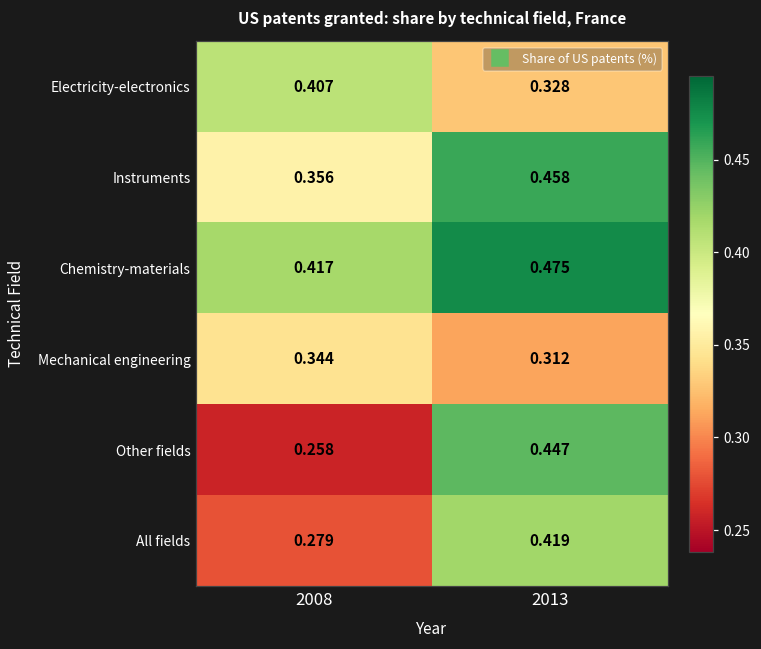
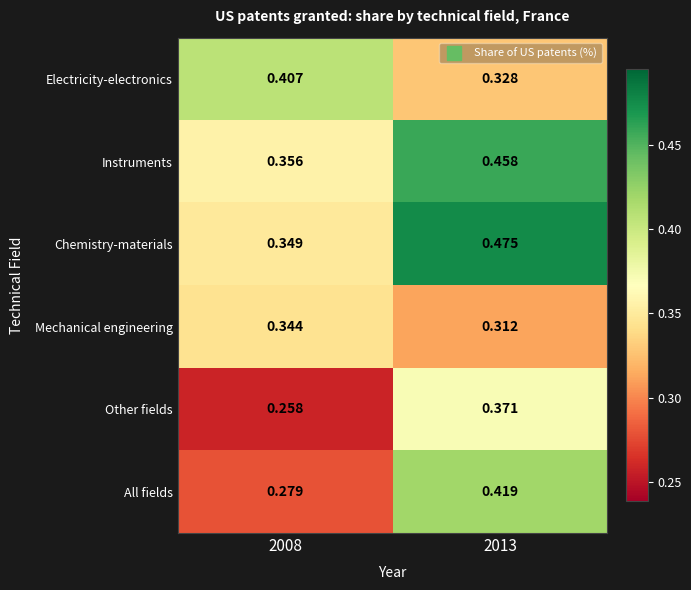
Chemistry-materials, 2008: 0.417 -> 0.349
Other fields, 2013: 0.447 -> 0.371
